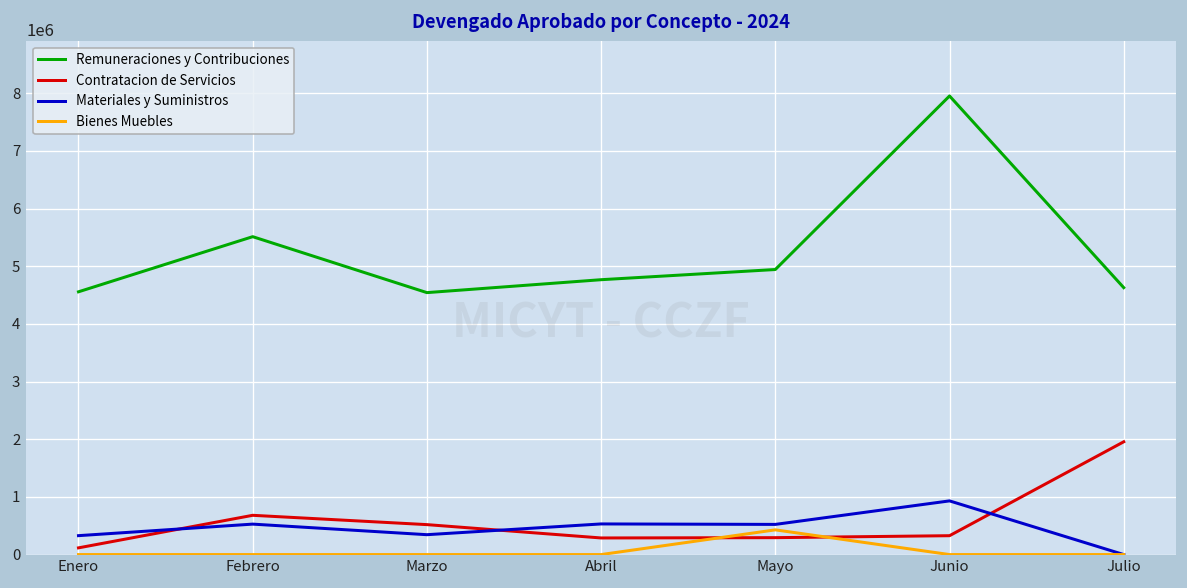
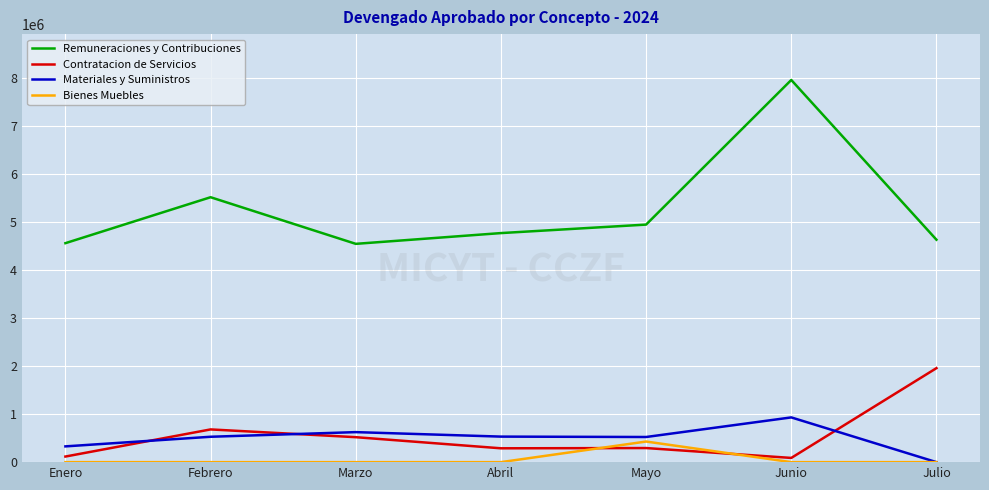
Materiales y Suministros, Marzo: 300000 -> 600000
Contratacion de Servicios, Junio: 300000 -> 100000
